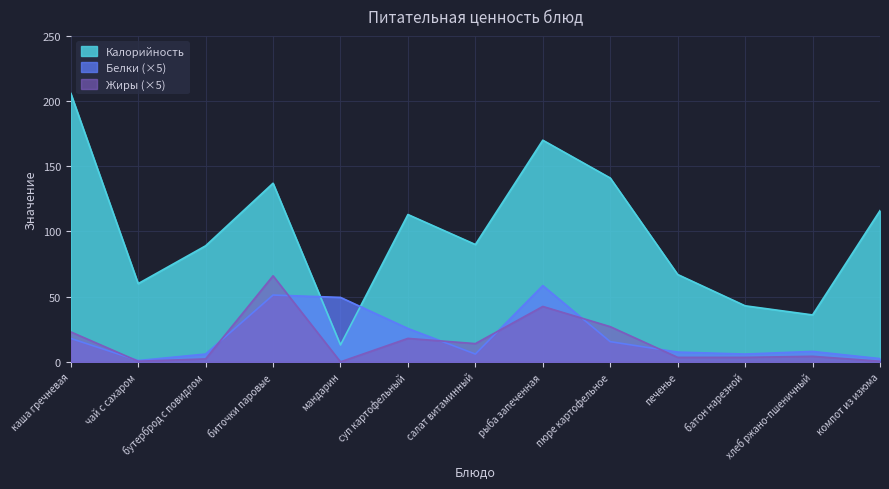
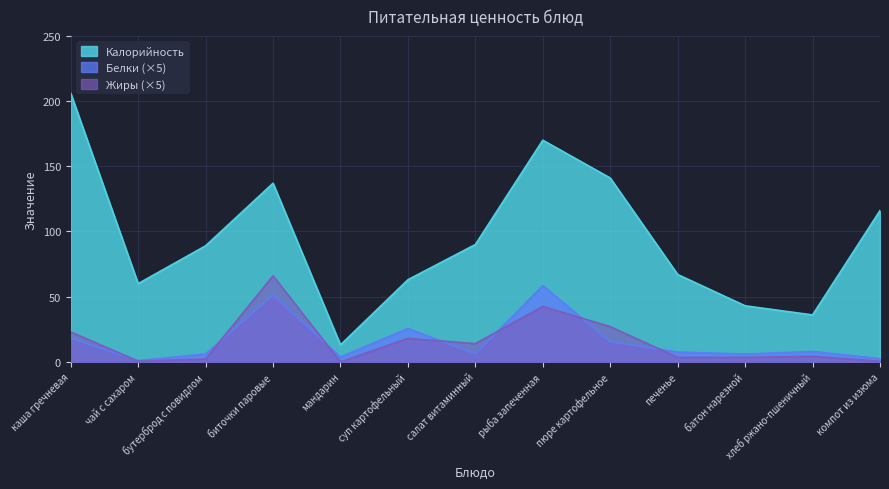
Белки (×5), мандарин: 49 -> 4
Калорийность, суп картофельный: 113 -> 63
